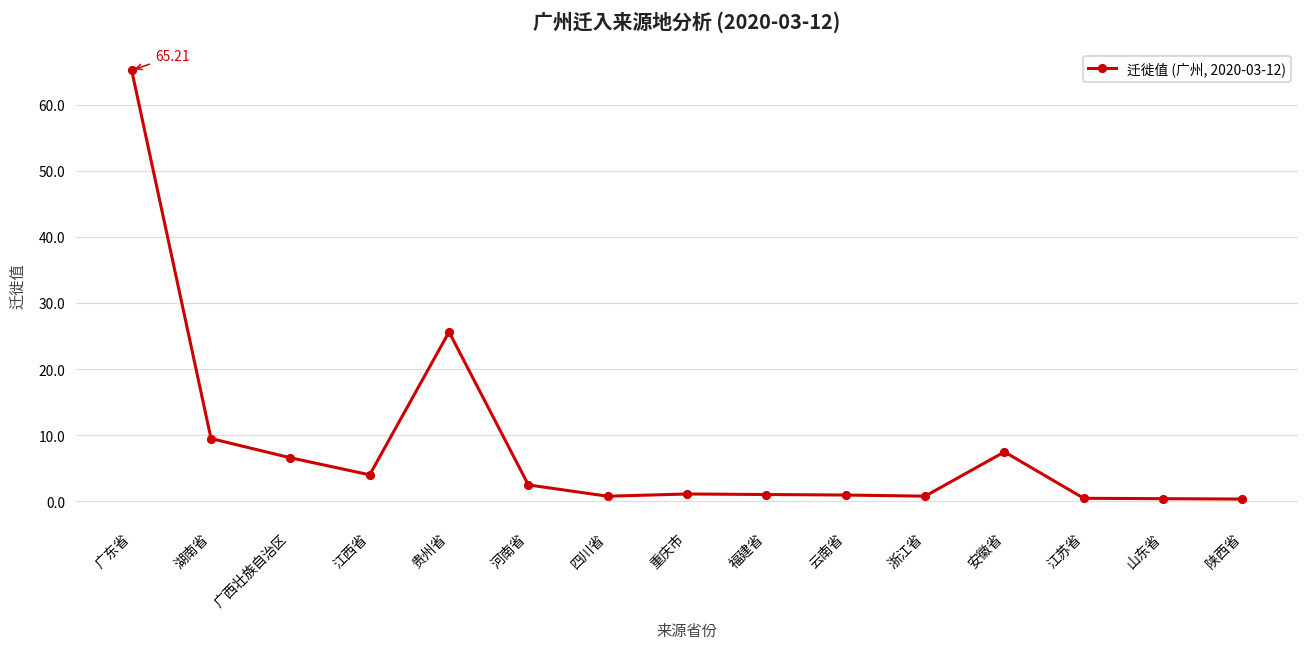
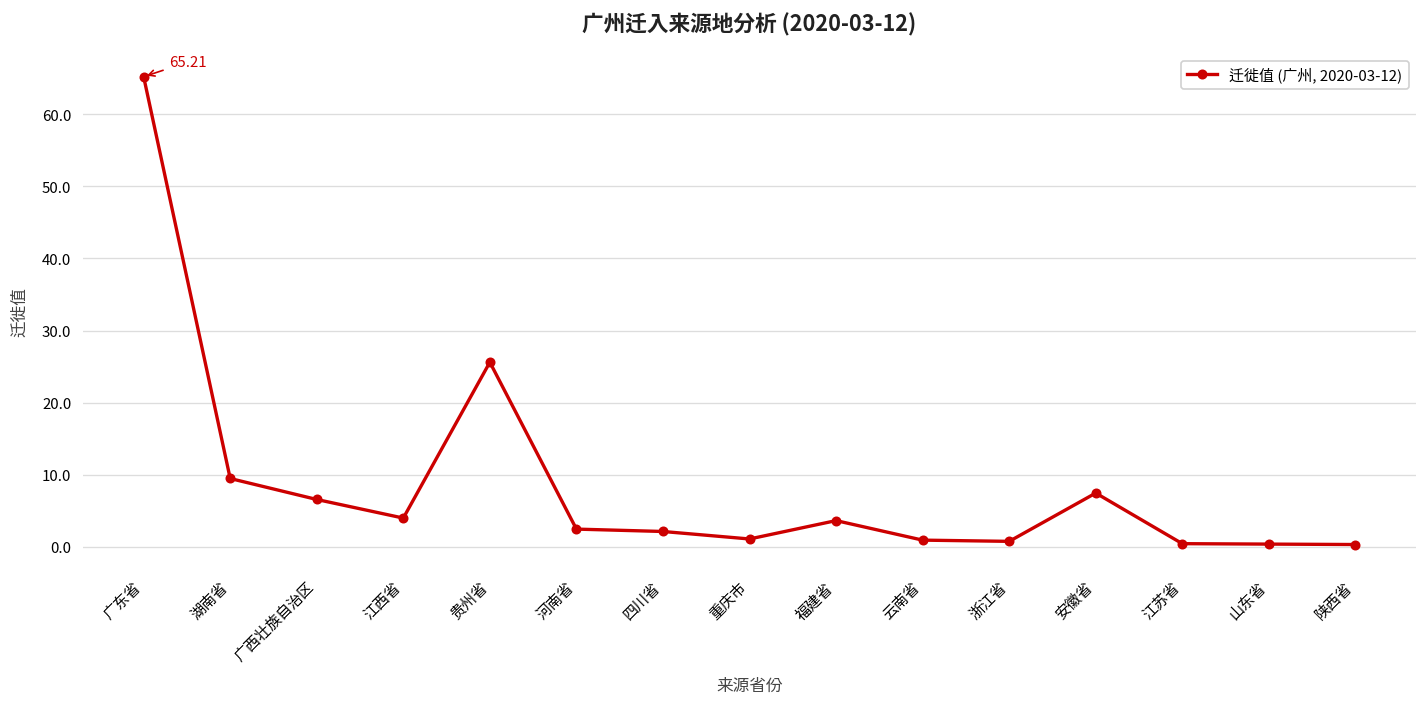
四川省: 1 -> 2
福建省: 1 -> 4
